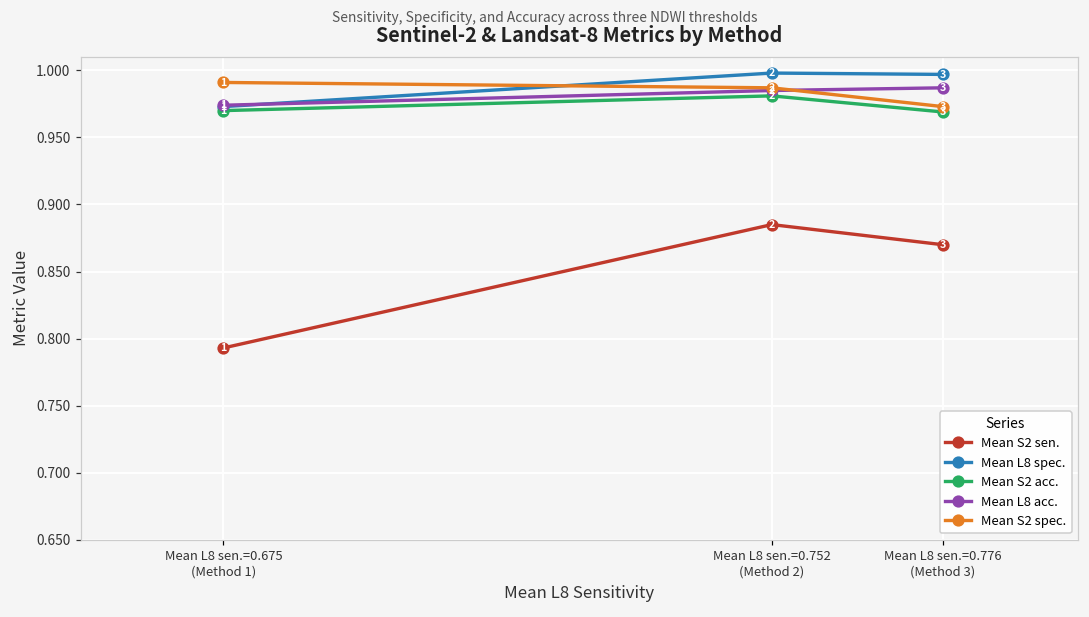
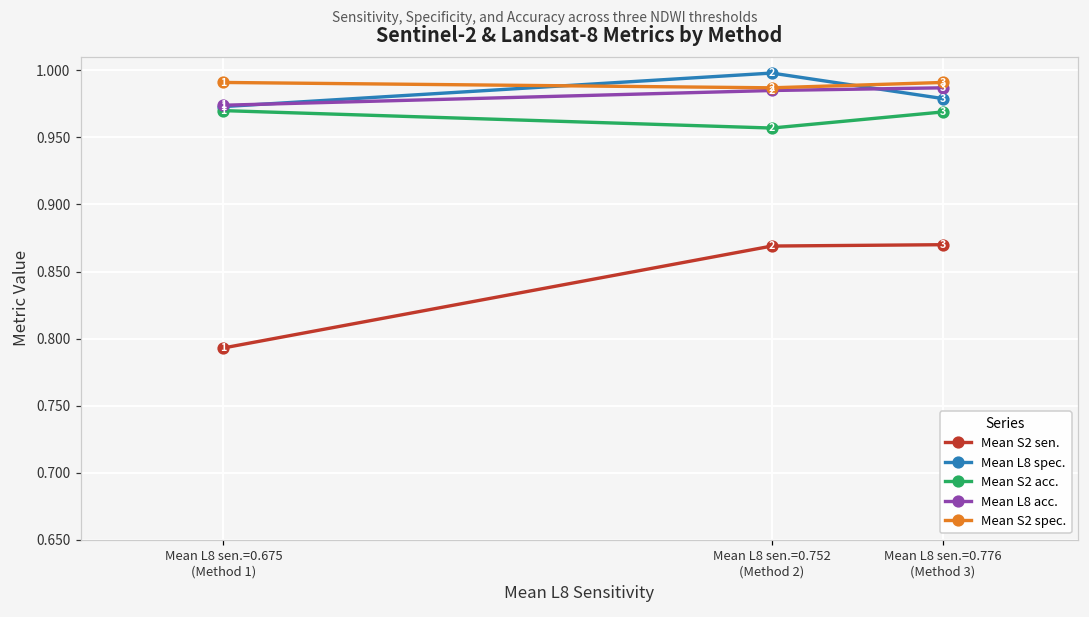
Mean S2 sen., Mean L8 sen.=0.752 (Method 2): 0.885 -> 0.869
Mean S2 acc., Mean L8 sen.=0.752 (Method 2): 0.981 -> 0.957
Mean L8 spec., Mean L8 sen.=0.776 (Method 3): 0.997 -> 0.979
Mean S2 spec., Mean L8 sen.=0.776 (Method 3): 0.973 -> 0.991
